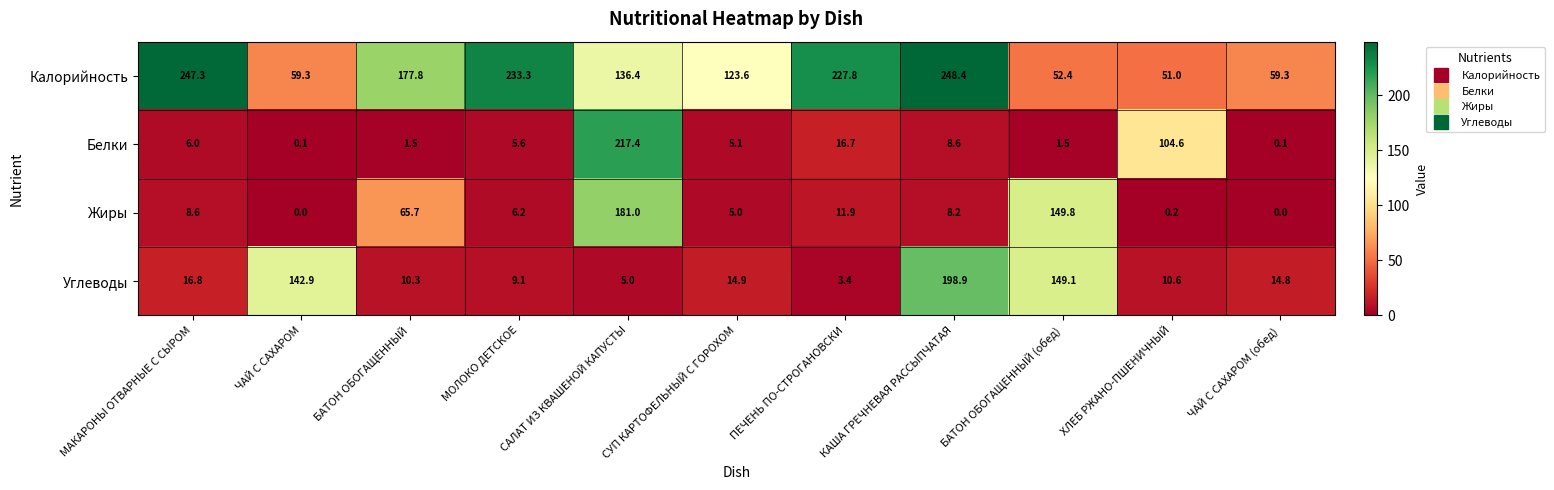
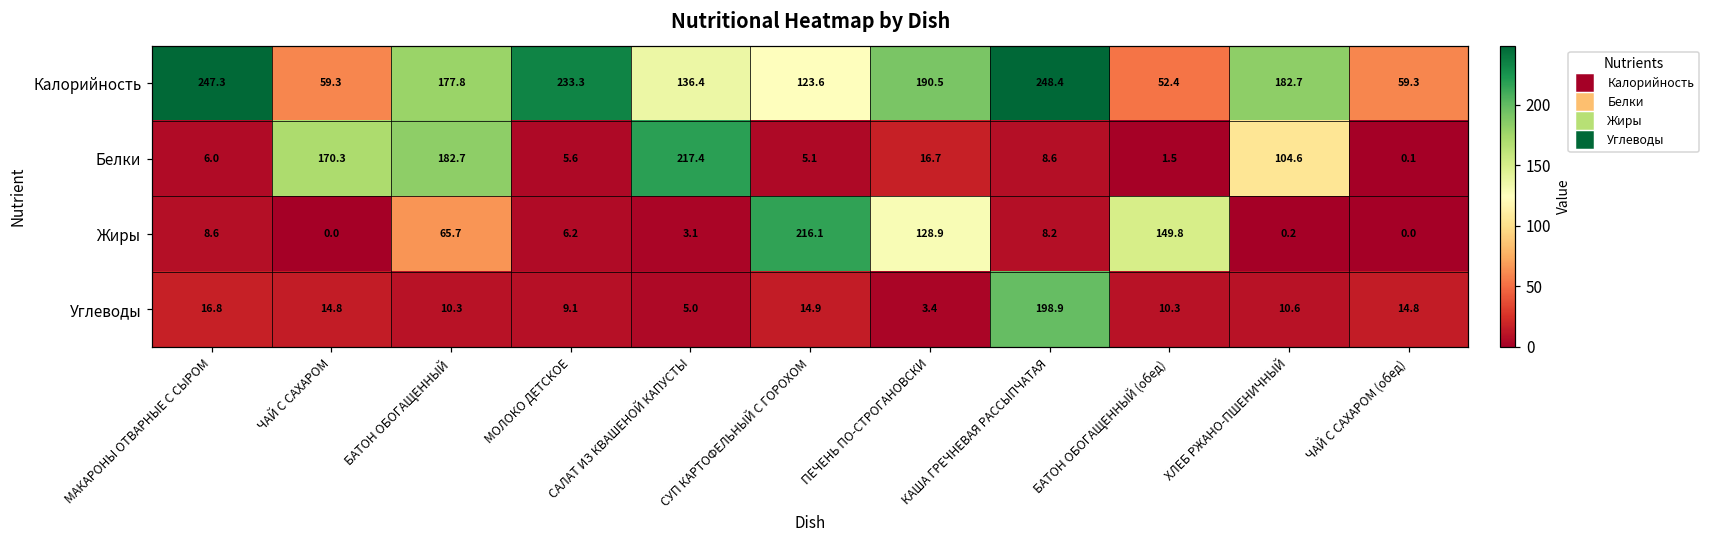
Калорийность, ПЕЧЕНЬ ПО-СТРОГАНОВСКИ: 227.8 -> 190.5
Калорийность, ХЛЕБ РЖАНО-ПШЕНИЧНЫЙ: 51.0 -> 182.7
Белки, ЧАЙ С САХАРОМ: 0.1 -> 170.3
Белки, БАТОН ОБОГАЩЕННЫЙ: 1.5 -> 182.7
Жиры, САЛАТ ИЗ КВАШЕНОЙ КАПУСТЫ: 181.0 -> 3.1
Жиры, СУП КАРТОФЕЛЬНЫЙ С ГОРОХОМ: 5.0 -> 216.1
Жиры, ПЕЧЕНЬ ПО-СТРОГАНОВСКИ: 11.9 -> 128.9
Углеводы, ЧАЙ С САХАРОМ: 142.9 -> 14.8
Углеводы, БАТОН ОБОГАЩЕННЫЙ (обед): 149.1 -> 10.3
